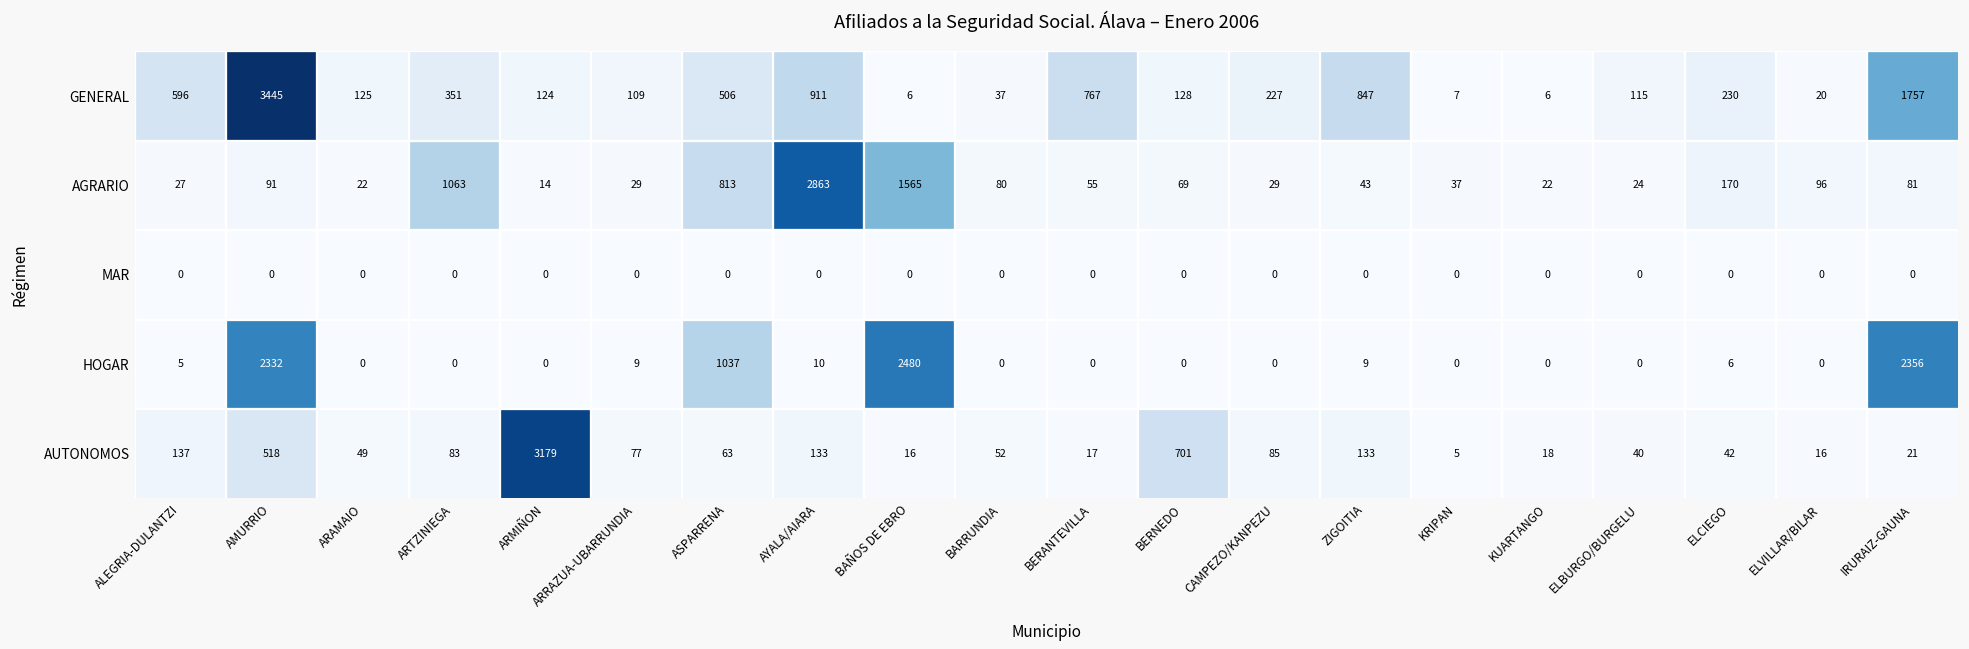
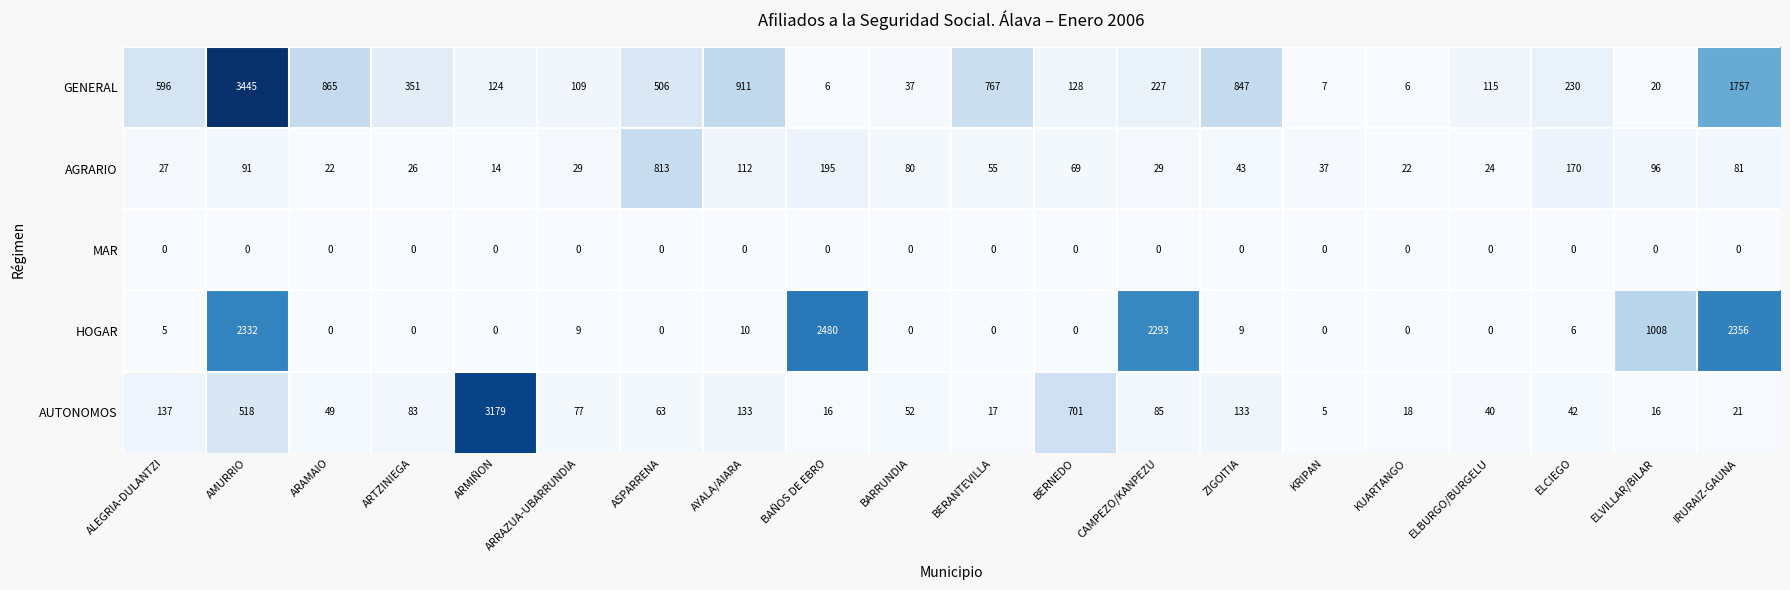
GENERAL, ARAMAIO: 125 -> 865
AGRARIO, ARTZINIEGA: 1063 -> 26
AGRARIO, AYALA/AIARA: 2863 -> 112
AGRARIO, BAÑOS DE EBRO: 1565 -> 195
HOGAR, ASPARRENA: 1037 -> 0
HOGAR, CAMPEZO/KANPEZU: 0 -> 2293
HOGAR, ELVILLAR/BILAR: 0 -> 1008
